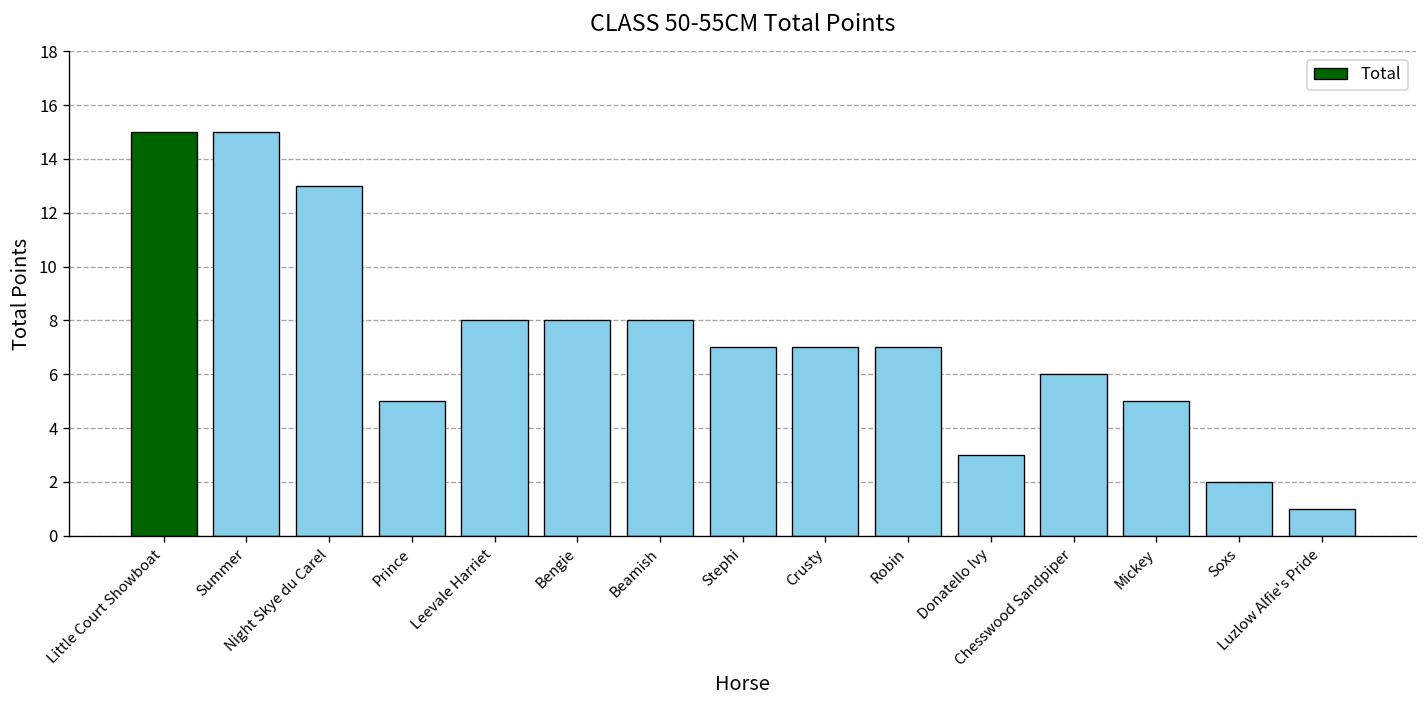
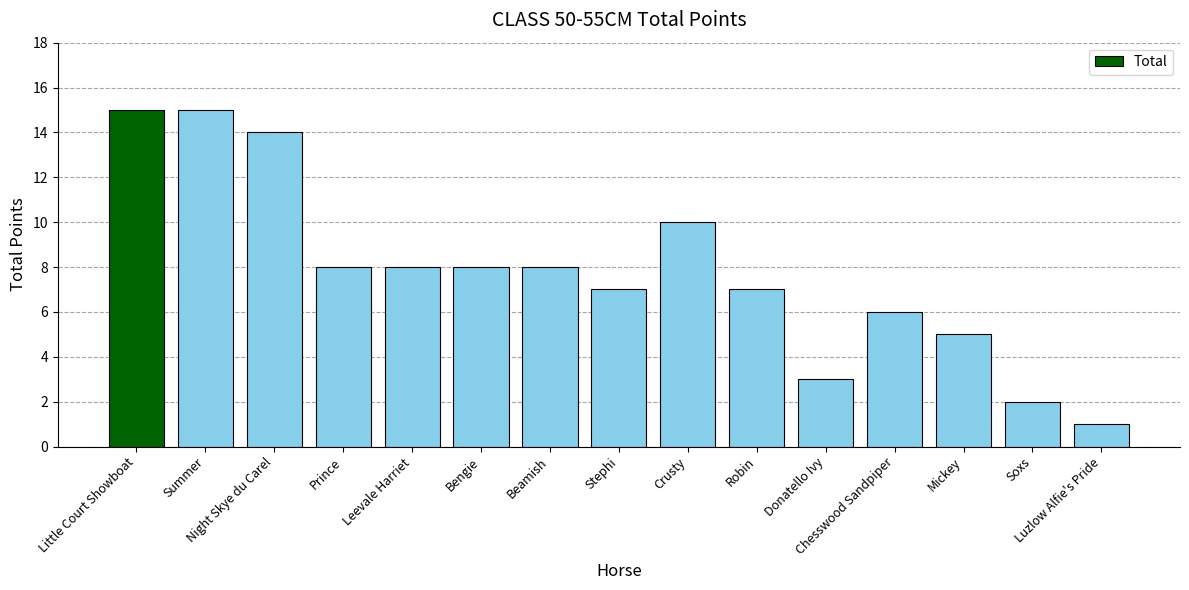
Night Skye du Carel: 13 -> 14
Prince: 5 -> 8
Crusty: 7 -> 10
